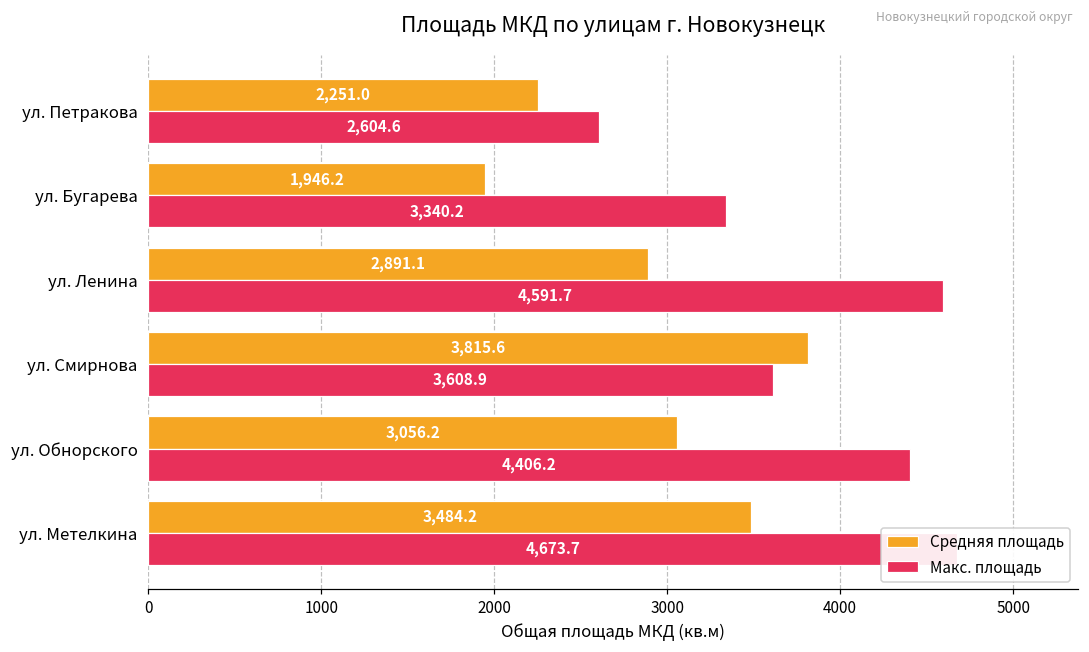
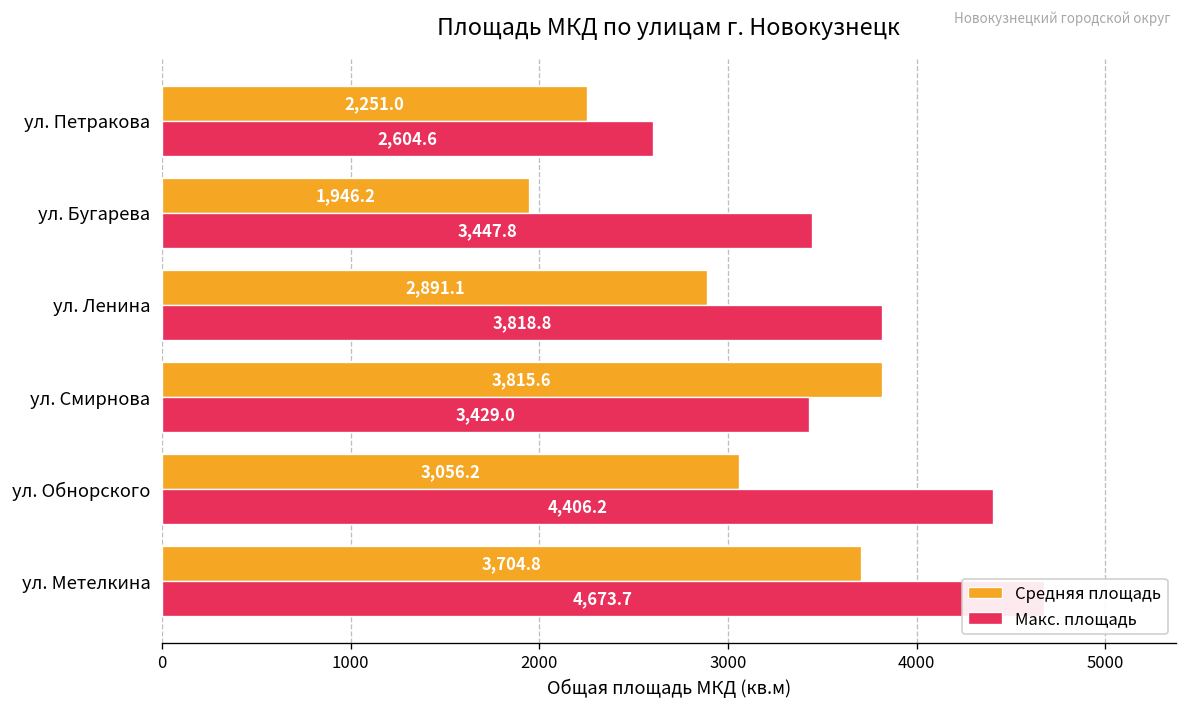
Макс. площадь, ул. Бугарева: 3,340.2 -> 3,447.8
Макс. площадь, ул. Ленина: 4,591.7 -> 3,818.8
Макс. площадь, ул. Смирнова: 3,608.9 -> 3,429.0
Средняя площадь, ул. Метелкина: 3,484.2 -> 3,704.8
